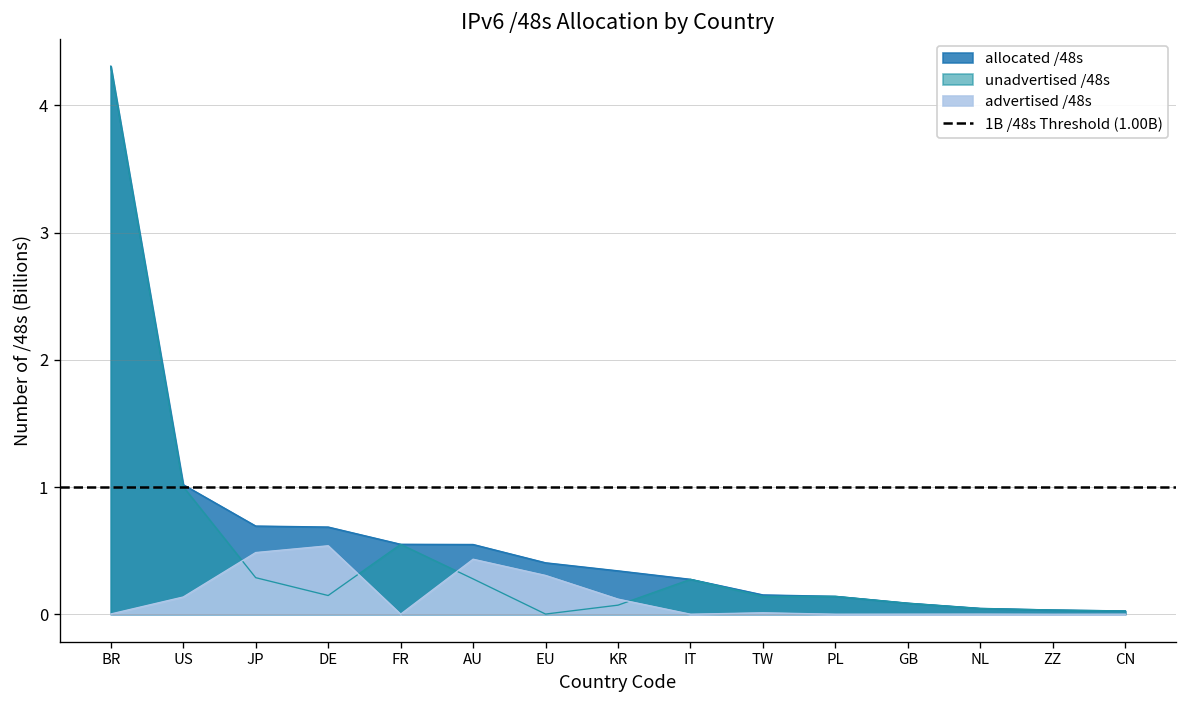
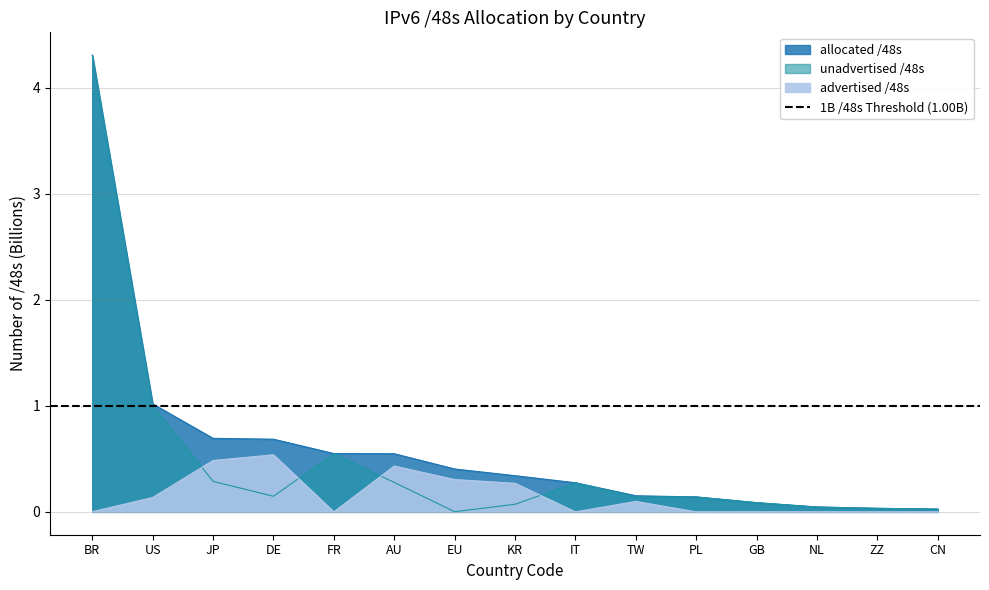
advertised /48s, KR: 0.12 -> 0.27
advertised /48s, TW: 0.01 -> 0.10
